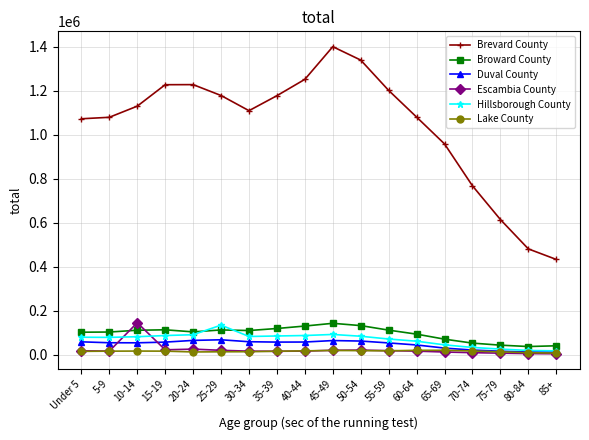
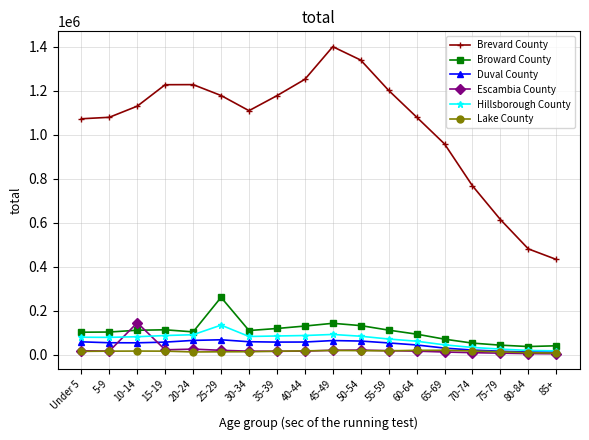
Broward County, 25-29: 110000 -> 260000
